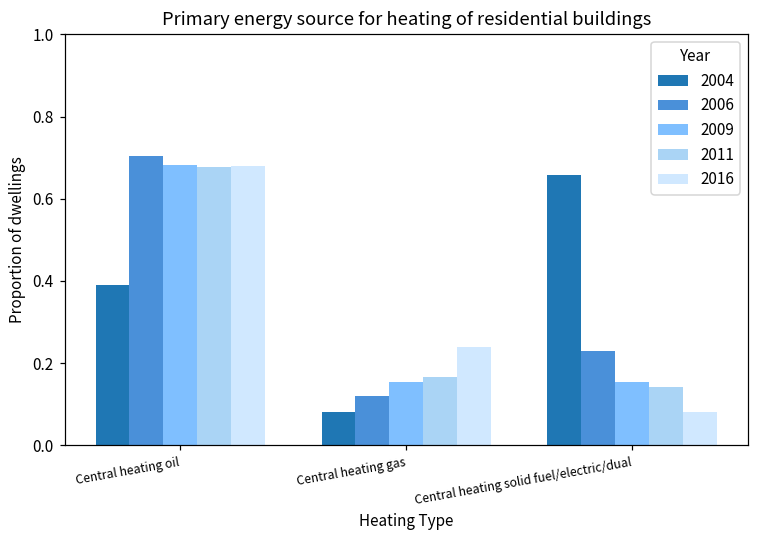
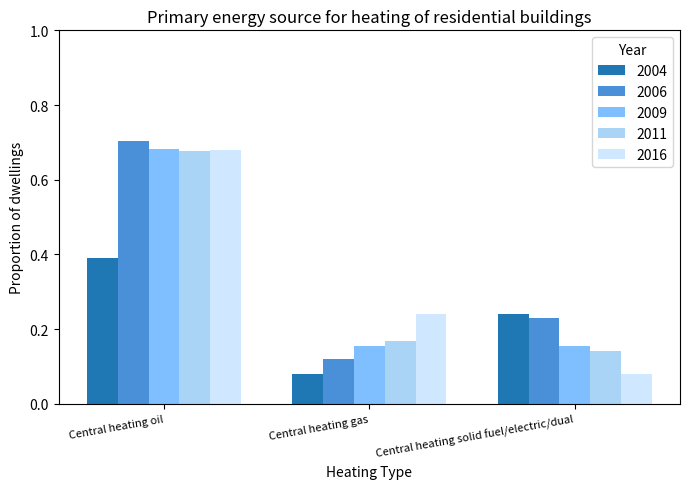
2004, Central heating solid fuel/electric/dual: 0.66 -> 0.24
